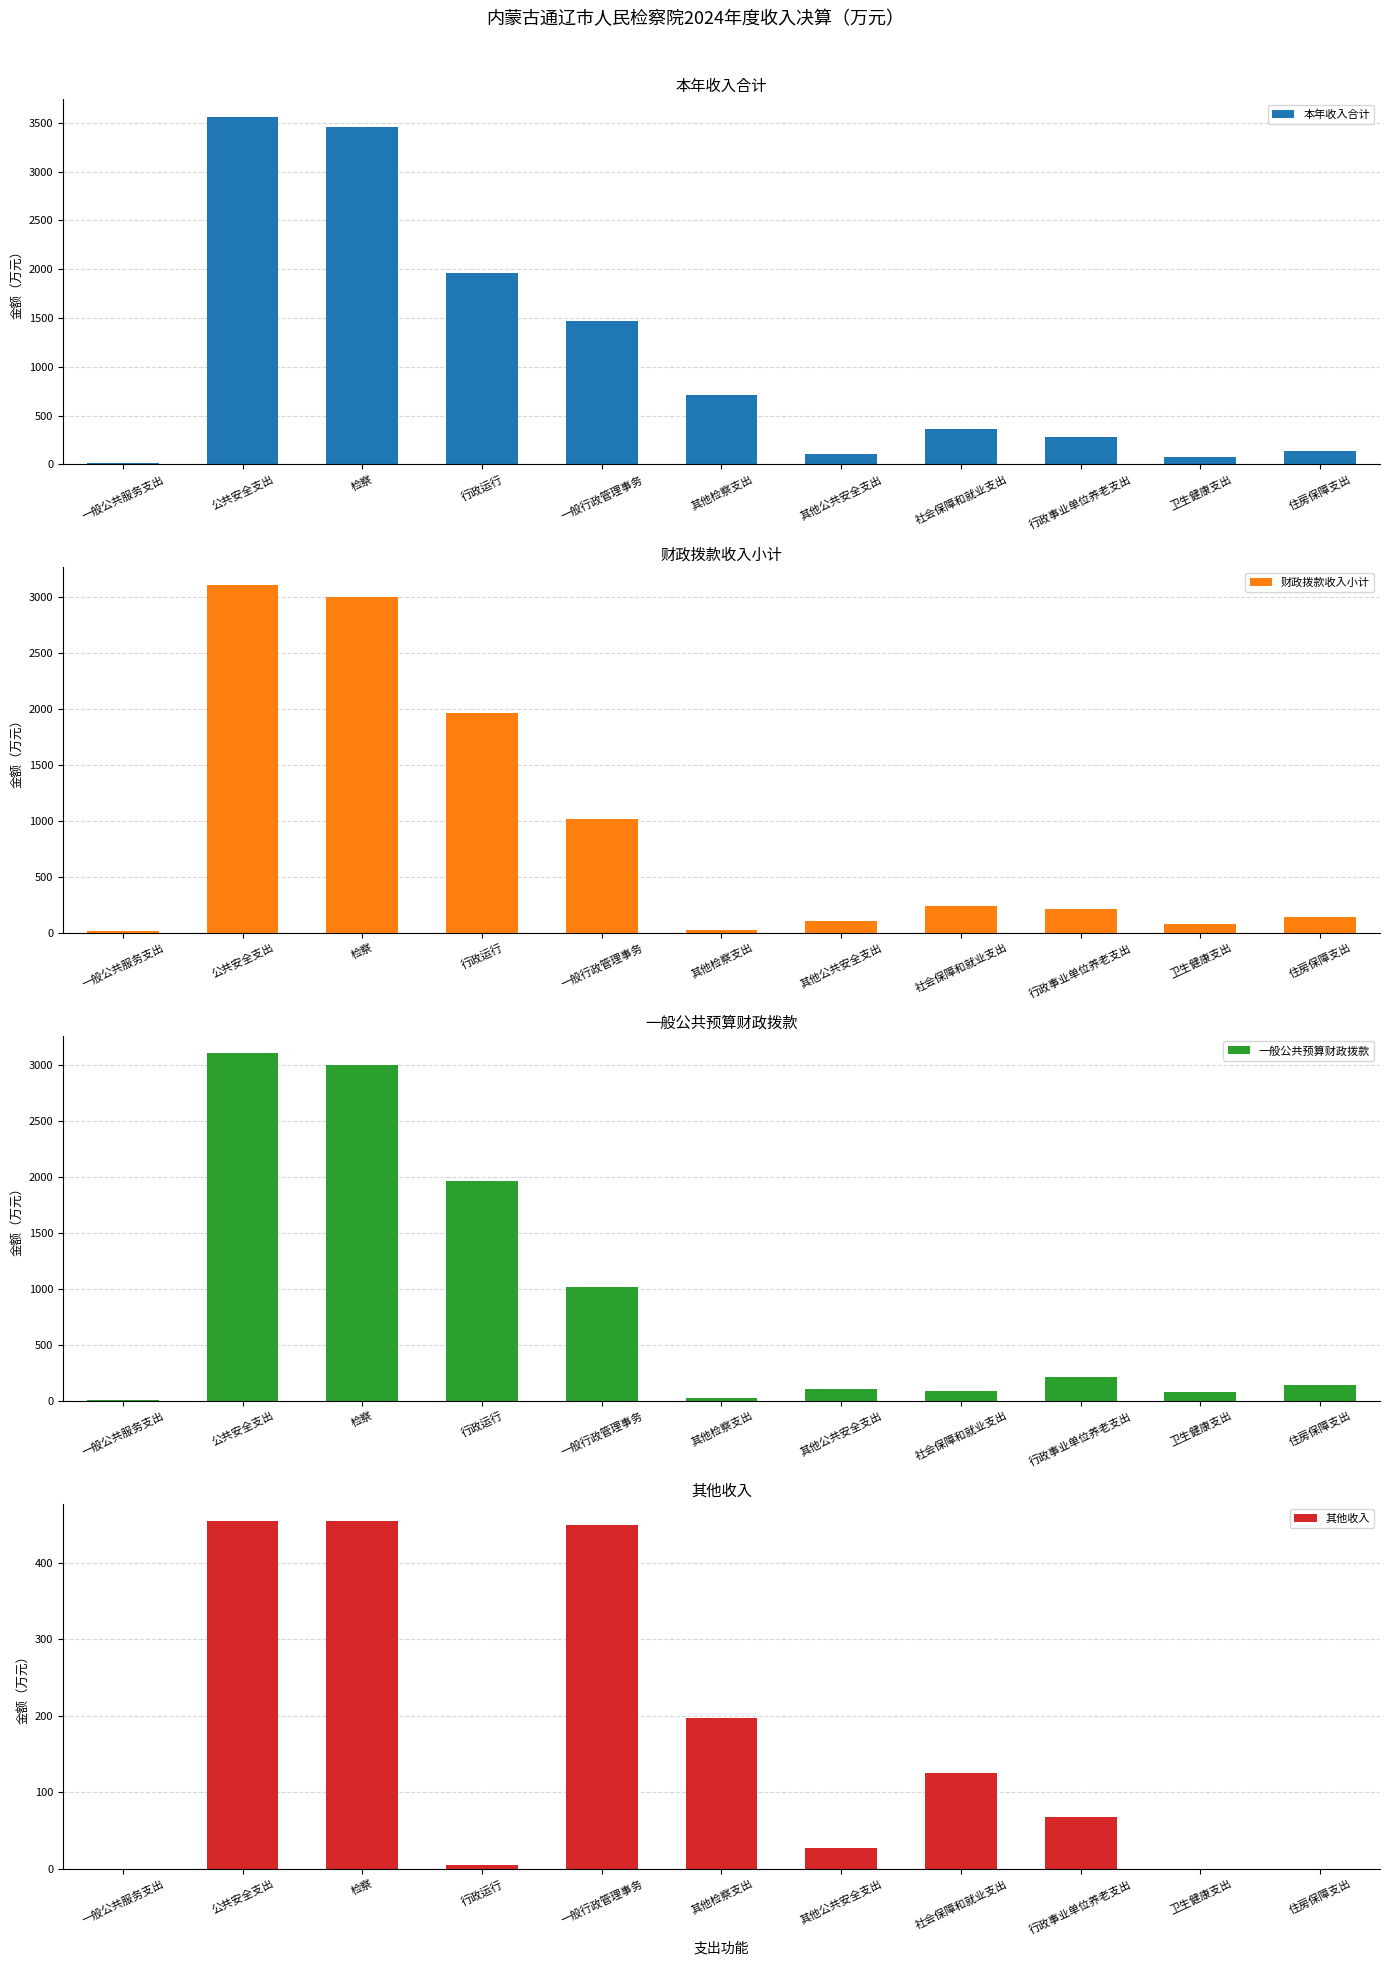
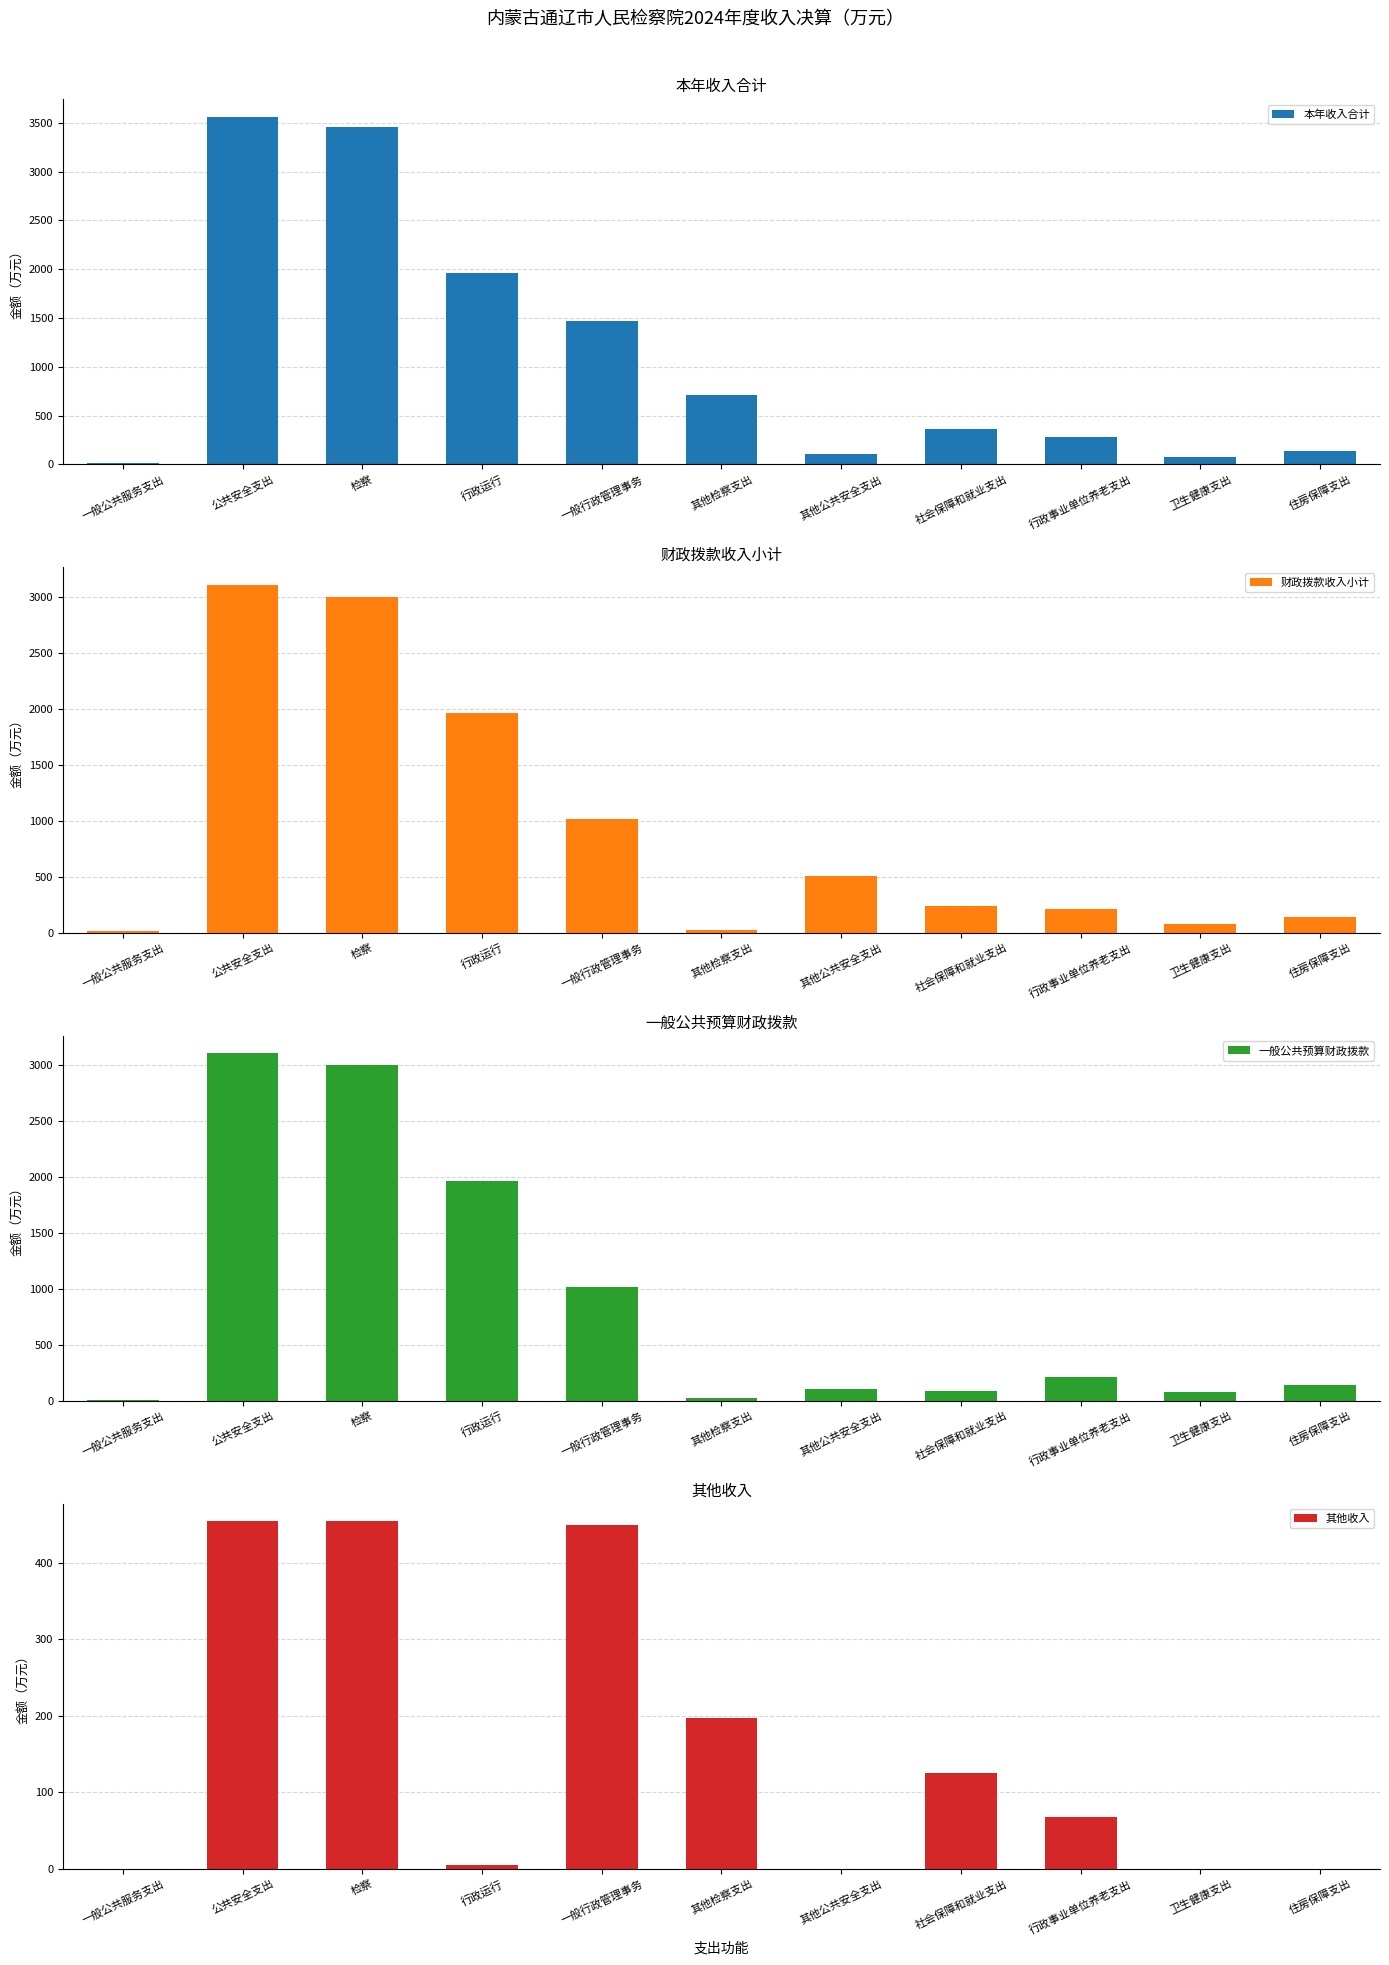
财政拨款收入小计, 其他公共安全支出: 110 -> 510
其他收入, 其他公共安全支出: 30 -> 0
